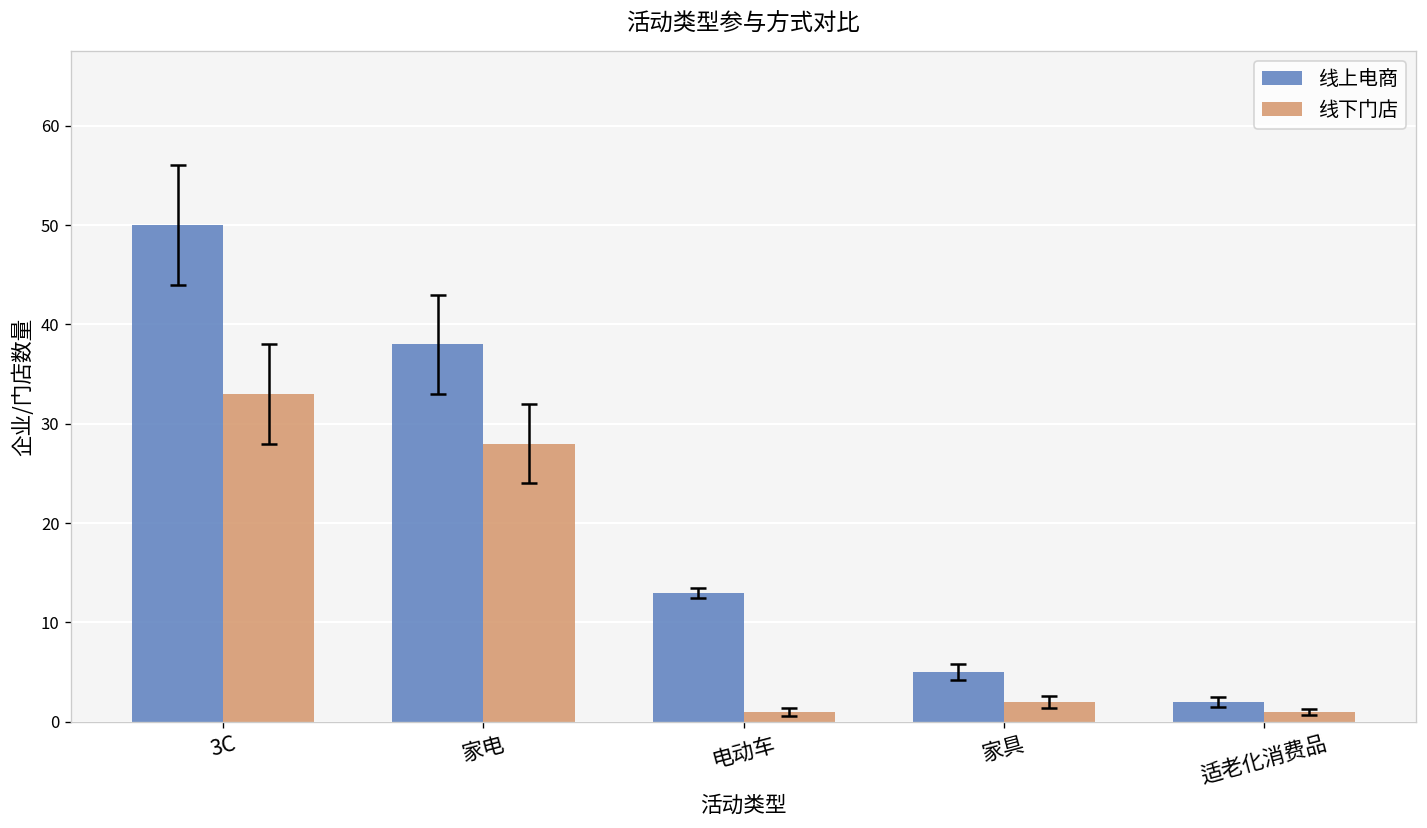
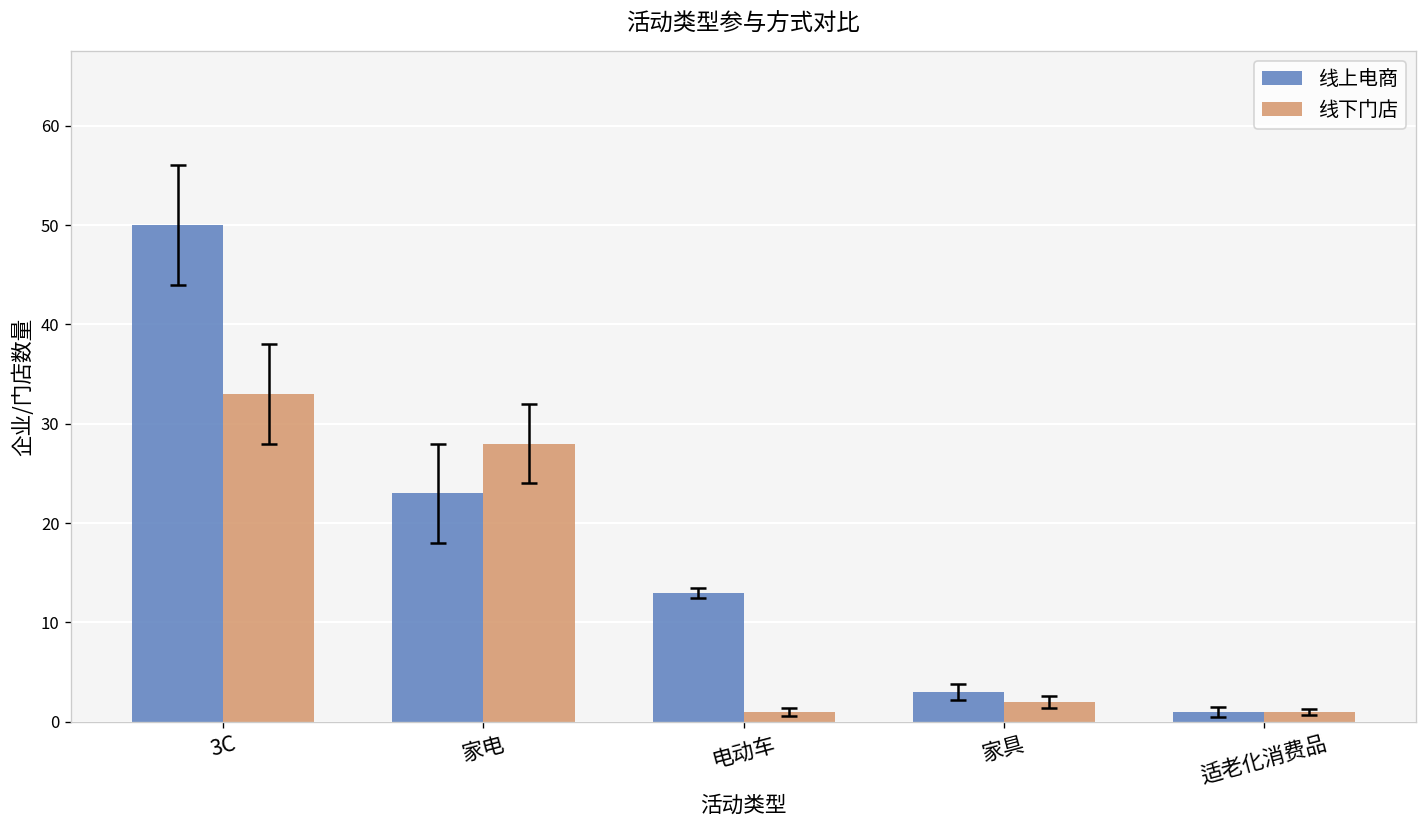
线上电商, 家电: 38 -> 23
线上电商, 家具: 5 -> 3
线上电商, 适老化消费品: 2 -> 1
